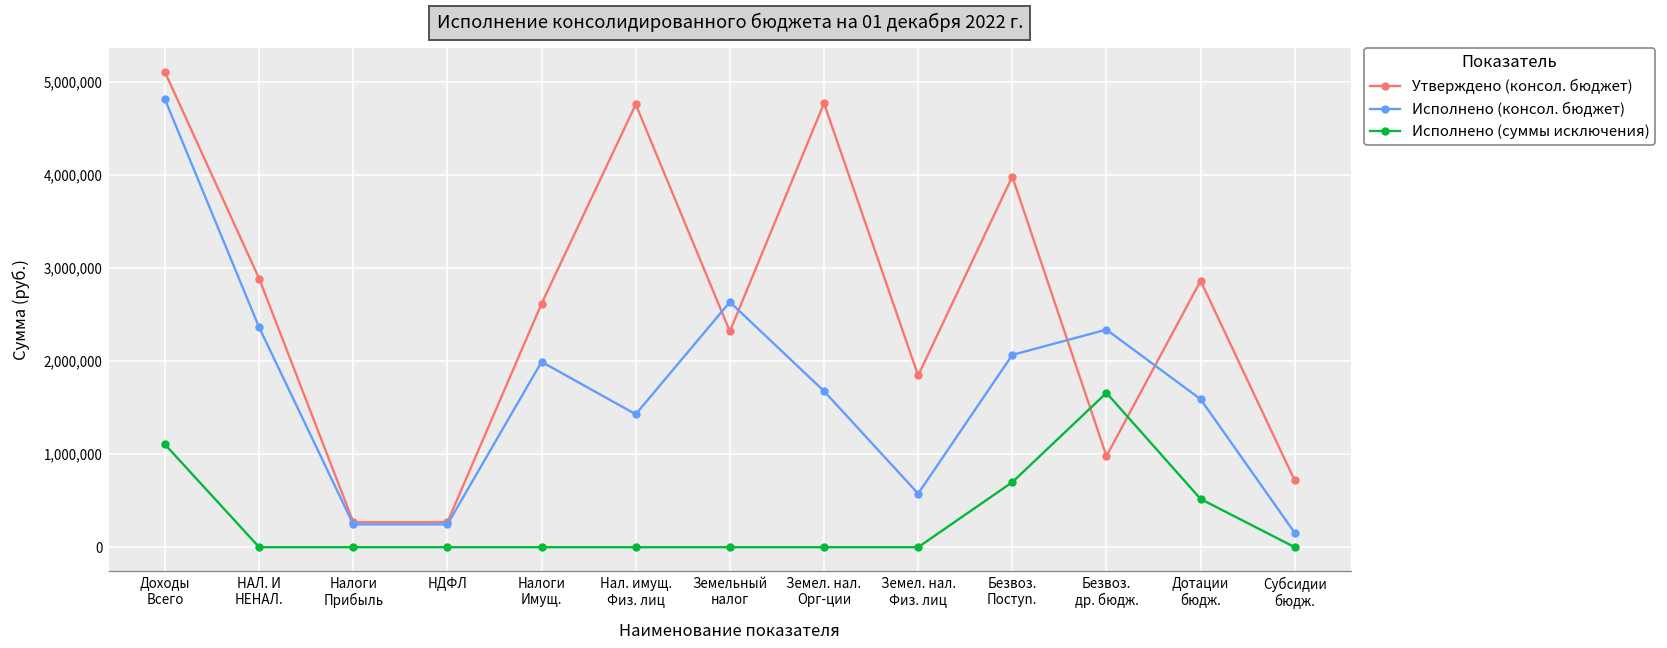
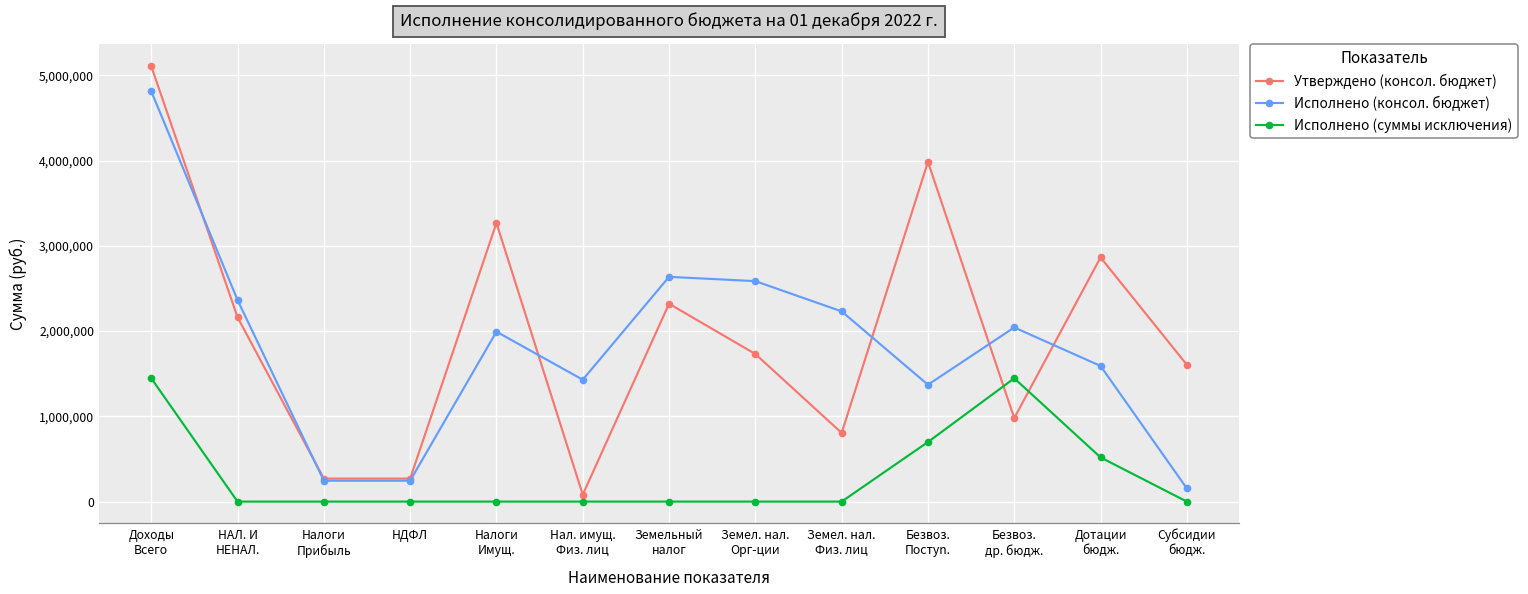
Исполнено (суммы исключения), Доходы Всего: 1,100,000 -> 1,400,000
Утверждено (консол. бюджет), НАЛ. И НЕНАЛ.: 2,900,000 -> 2,200,000
Утверждено (консол. бюджет), Налоги Имущ.: 2,600,000 -> 3,300,000
Утверждено (консол. бюджет), Нал. имущ. Физ. лиц: 4,800,000 -> 100,000
Утверждено (консол. бюджет), Земел. нал. Орг-ции: 4,800,000 -> 1,700,000
Исполнено (консол. бюджет), Земел. нал. Орг-ции: 1,700,000 -> 2,600,000
Утверждено (консол. бюджет), Земел. нал. Физ. лиц: 1,800,000 -> 800,000
Исполнено (консол. бюджет), Земел. нал. Физ. лиц: 600,000 -> 2,200,000
Исполнено (консол. бюджет), Безвоз. Постуn.: 2,100,000 -> 1,400,000
Исполнено (консол. бюджет), Безвоз. др. бюдж.: 2,300,000 -> 2,000,000
Исполнено (суммы исключения), Безвоз. др. бюдж.: 1,700,000 -> 1,400,000
Утверждено (консол. бюджет), Субсидии бюдж.: 700,000 -> 1,600,000
